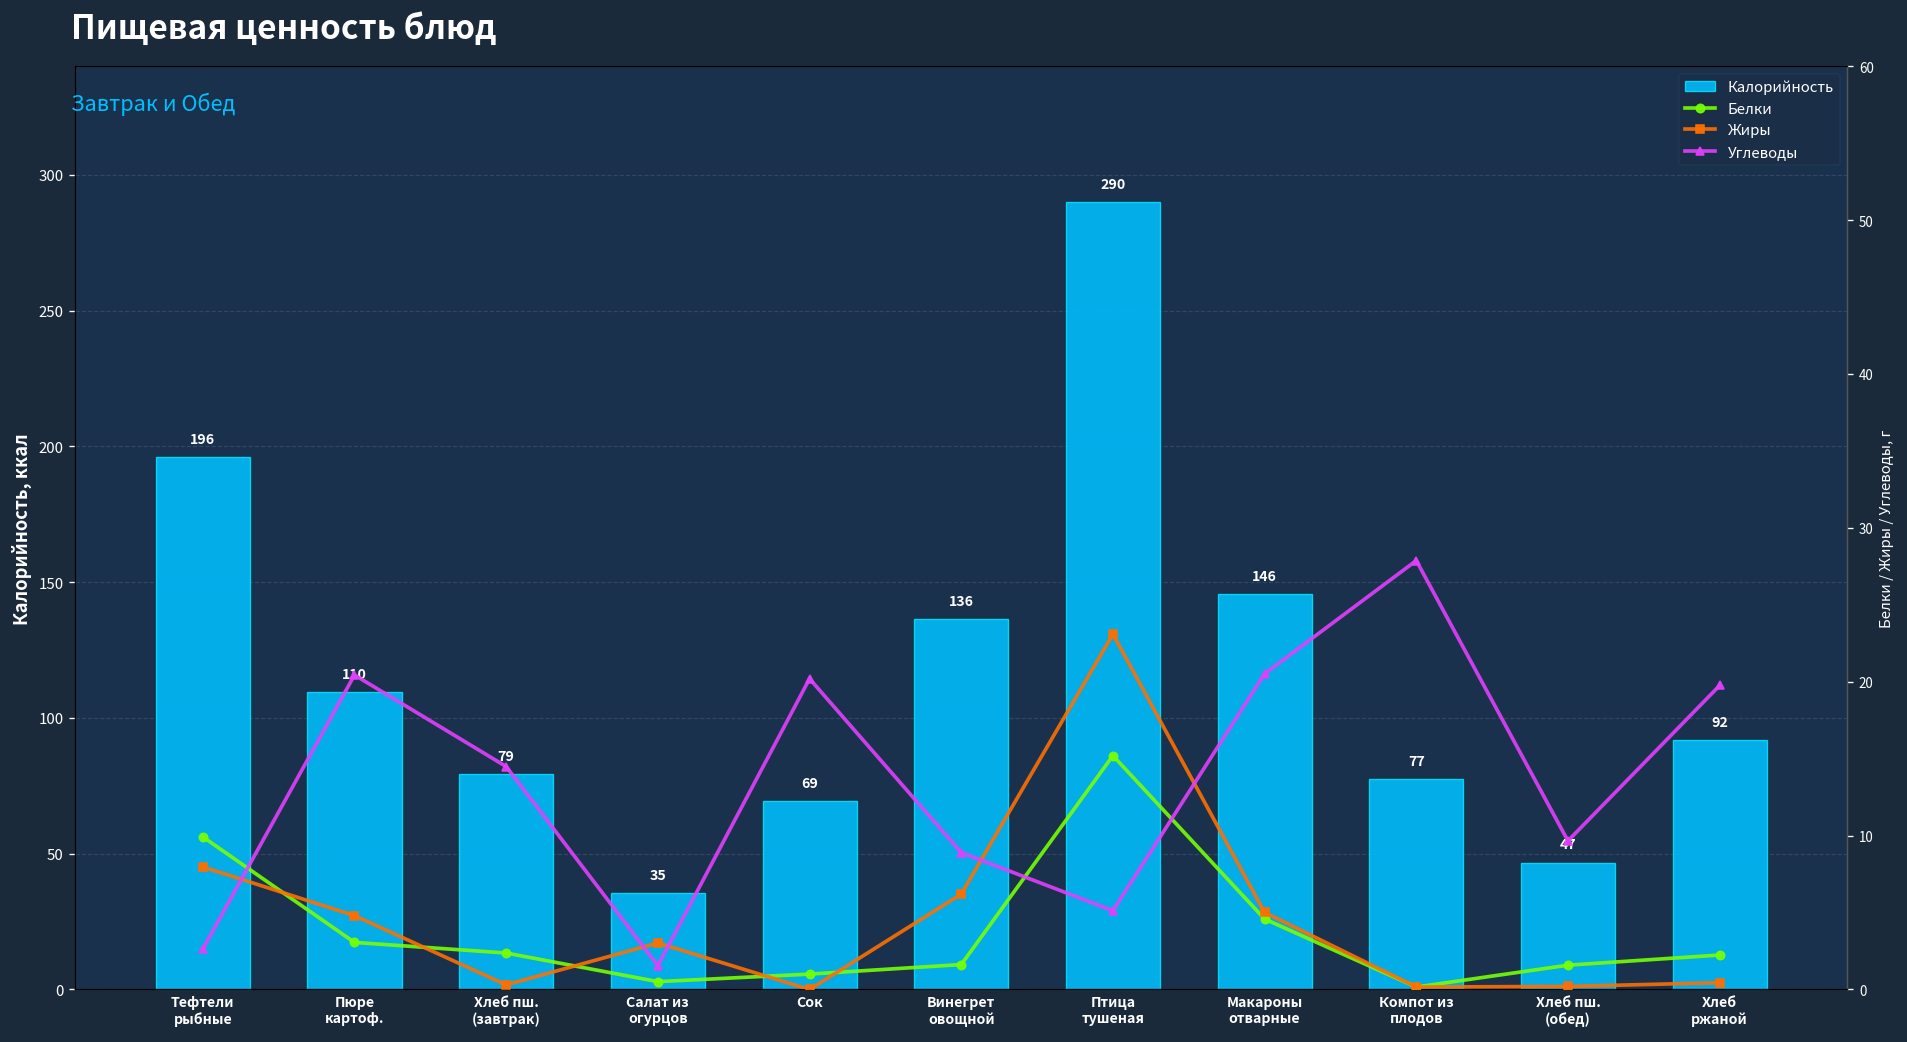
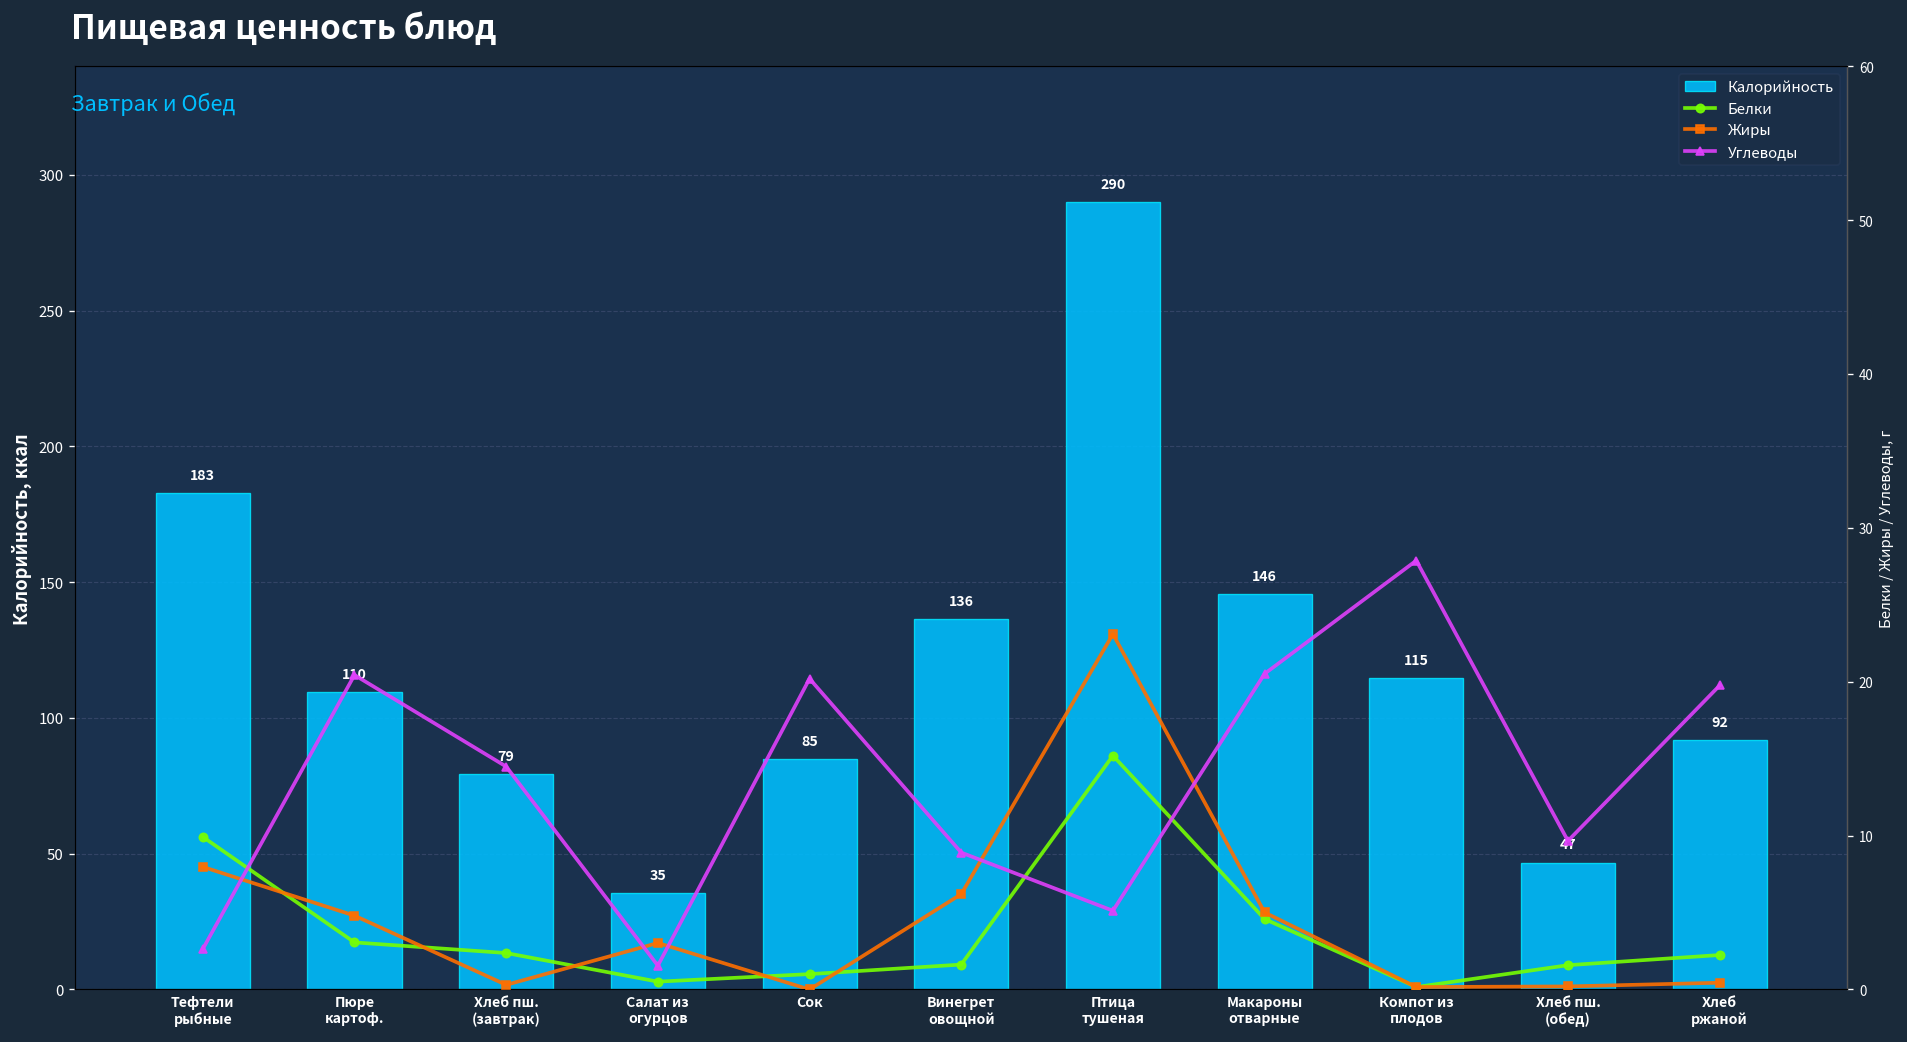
Калорийность, Тефтели рыбные: 196 -> 183
Калорийность, Сок: 69 -> 85
Калорийность, Компот из плодов: 77 -> 115
